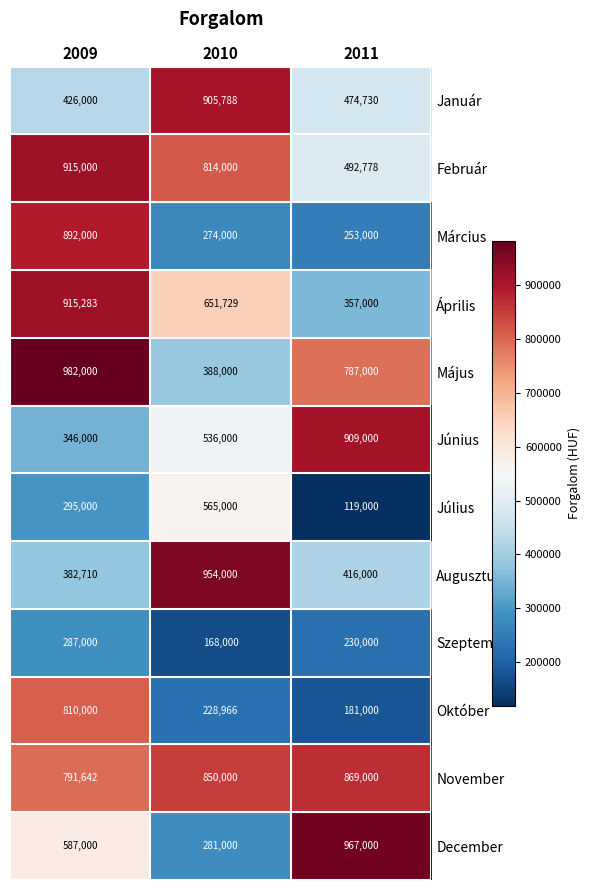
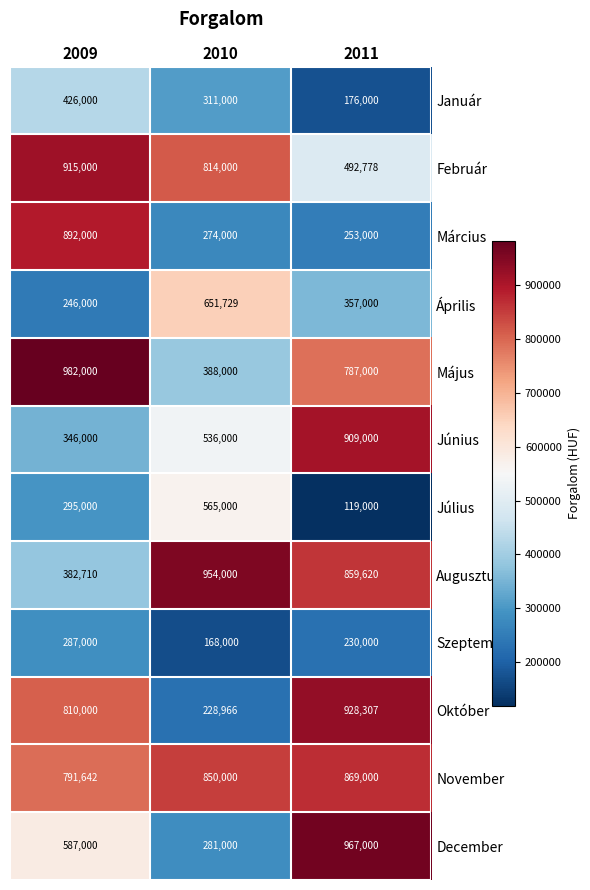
Január, 2010: 905,788 -> 311,000
Január, 2011: 474,730 -> 176,000
Április, 2009: 915,283 -> 246,000
Augusztus, 2011: 416,000 -> 859,620
Október, 2011: 181,000 -> 928,307
